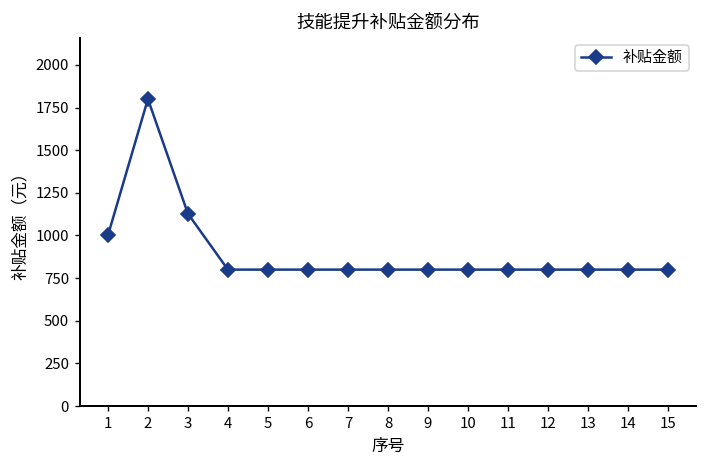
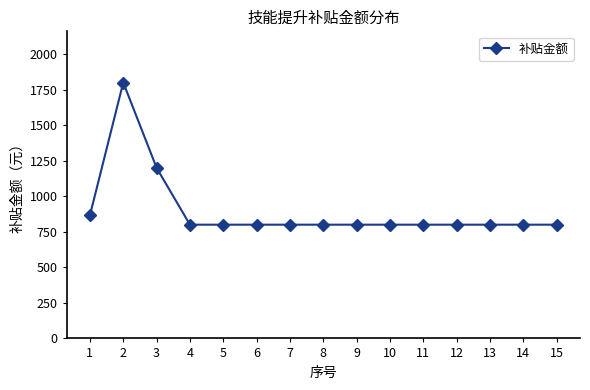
1: 1000 -> 870
3: 1130 -> 1200
